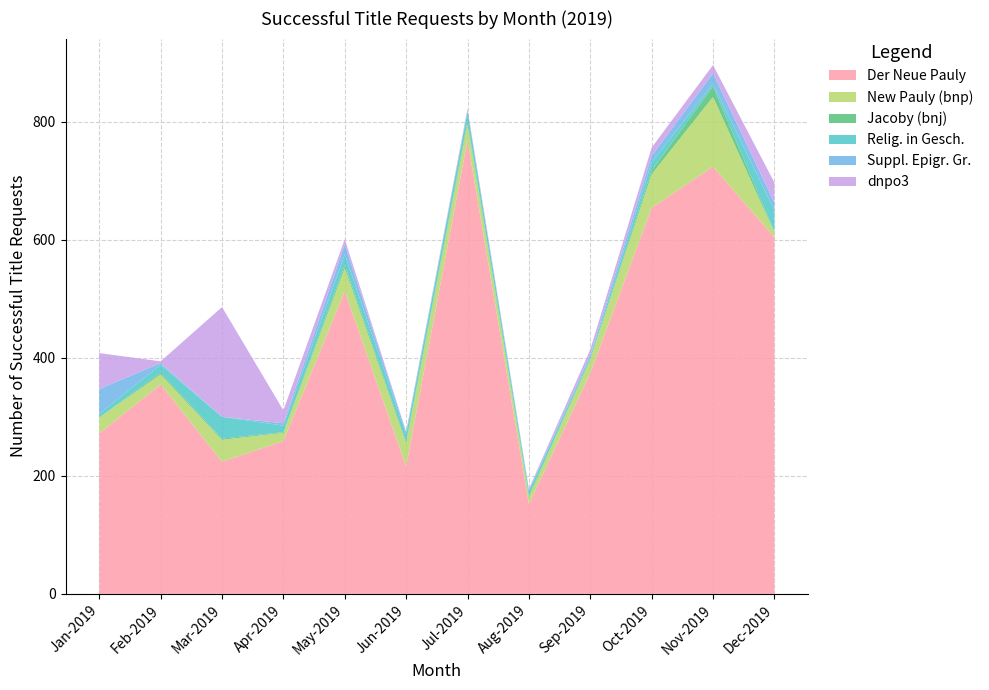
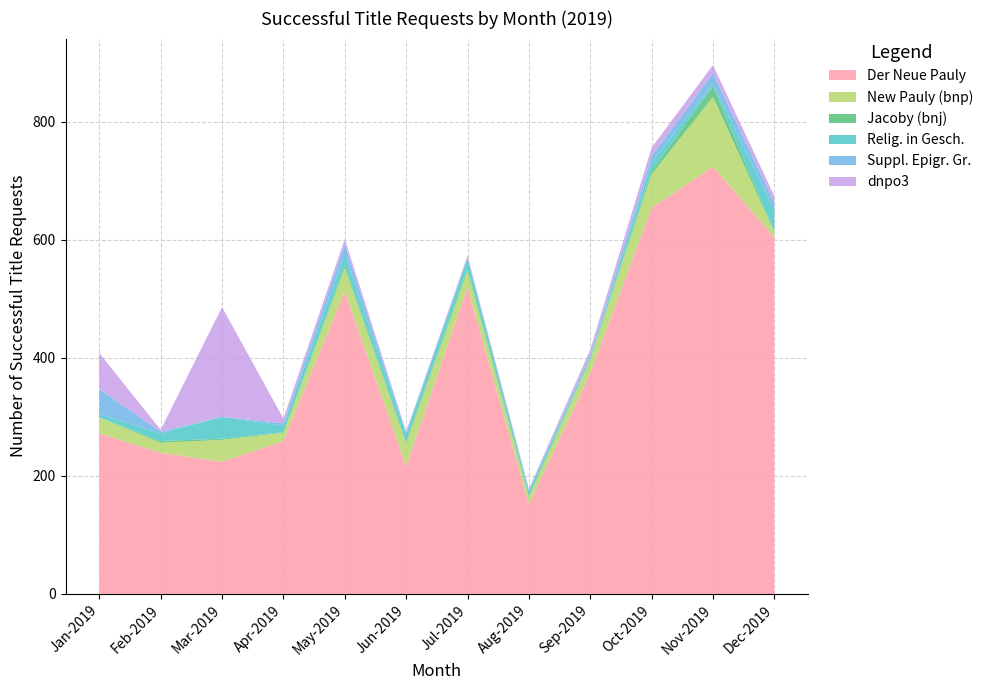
Der Neue Pauly, Feb-2019: 360 -> 240
dnpo3, Apr-2019: 20 -> 10
Der Neue Pauly, Jul-2019: 770 -> 520
dnpo3, Dec-2019: 30 -> 10
